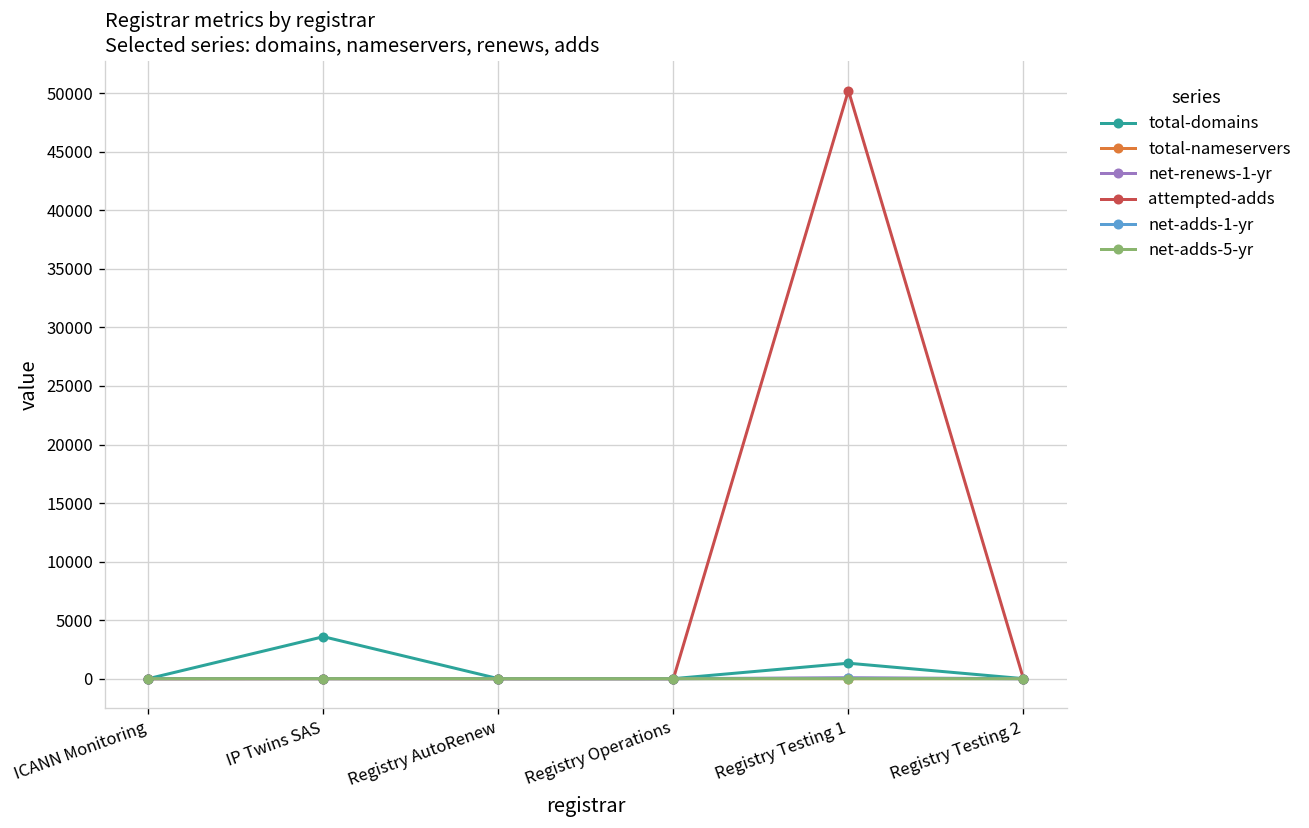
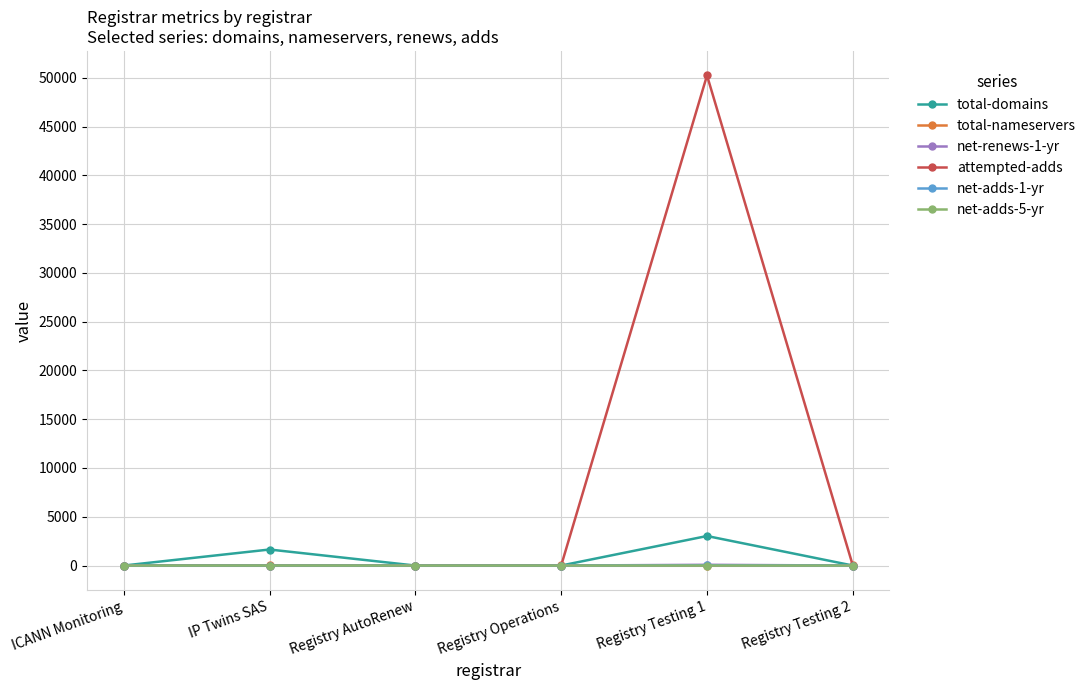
total-domains, IP Twins SAS: 4000 -> 2000
total-domains, Registry Testing 1: 1000 -> 3000
